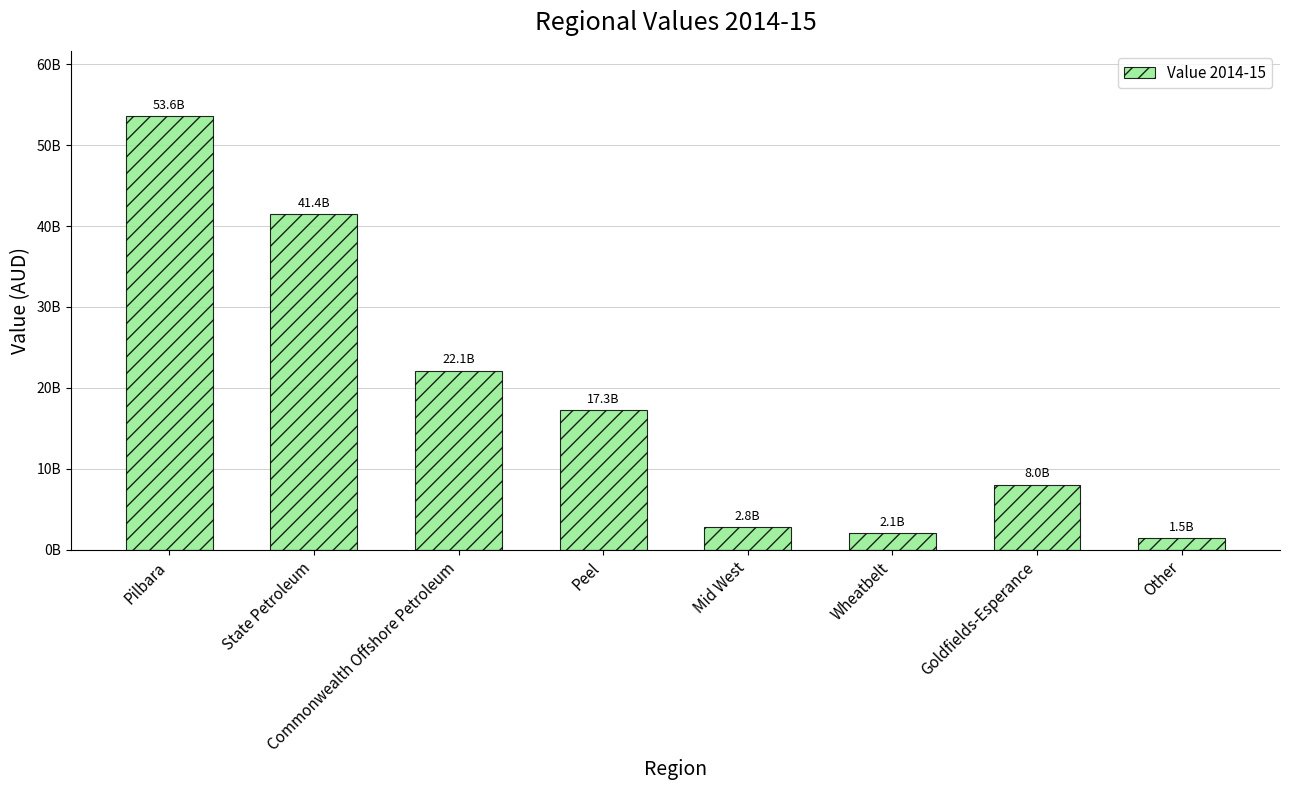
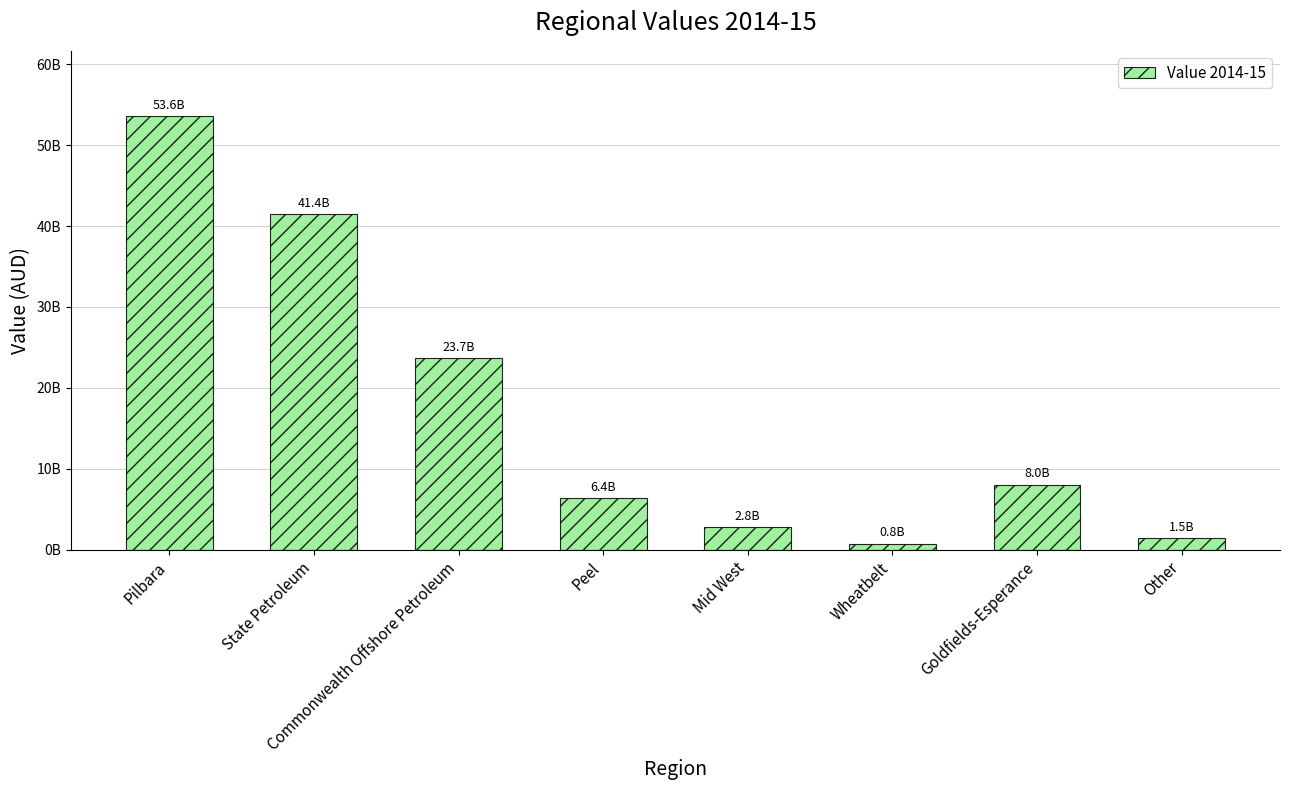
Commonwealth Offshore Petroleum: 22.1B -> 23.7B
Peel: 17.3B -> 6.4B
Wheatbelt: 2.1B -> 0.8B
